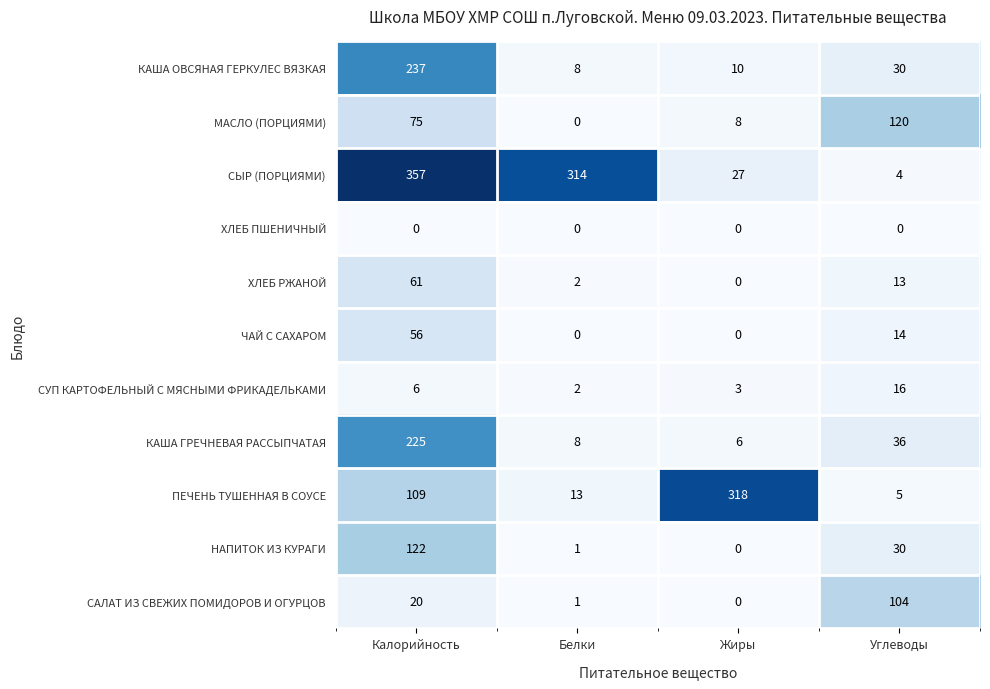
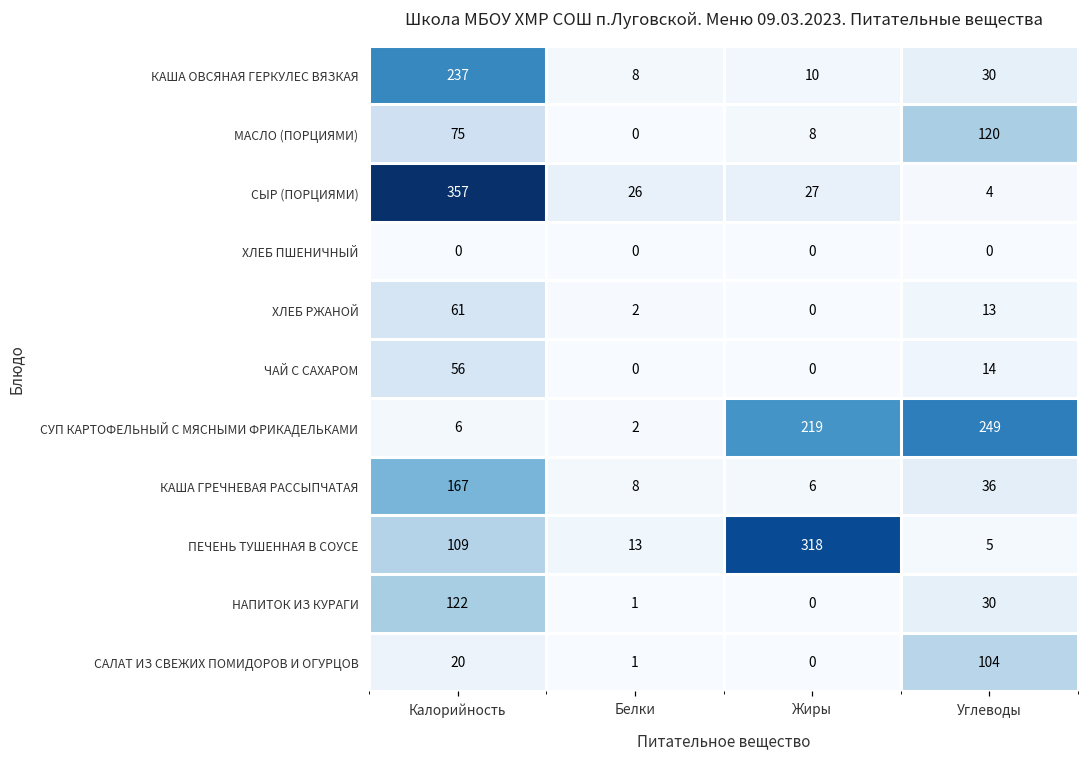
СЫР (ПОРЦИЯМИ), Белки: 314 -> 26
СУП КАРТОФЕЛЬНЫЙ С МЯСНЫМИ ФРИКАДЕЛЬКАМИ, Жиры: 3 -> 219
СУП КАРТОФЕЛЬНЫЙ С МЯСНЫМИ ФРИКАДЕЛЬКАМИ, Углеводы: 16 -> 249
КАША ГРЕЧНЕВАЯ РАССЫПЧАТАЯ, Калорийность: 225 -> 167
